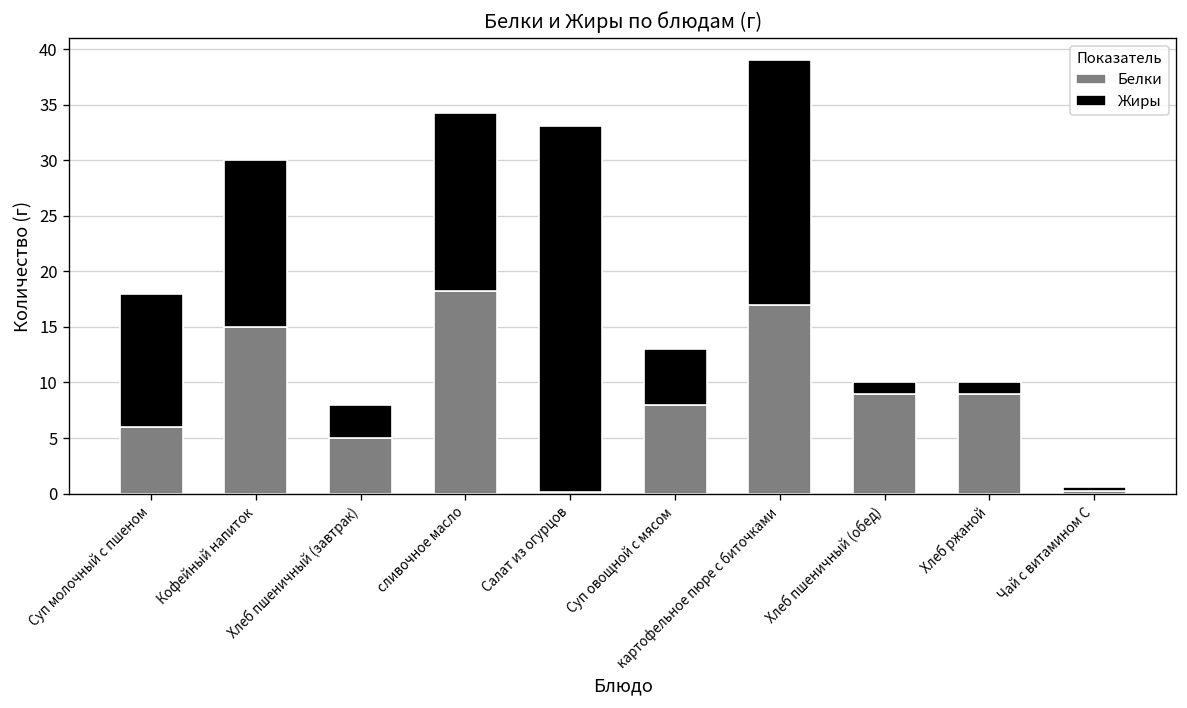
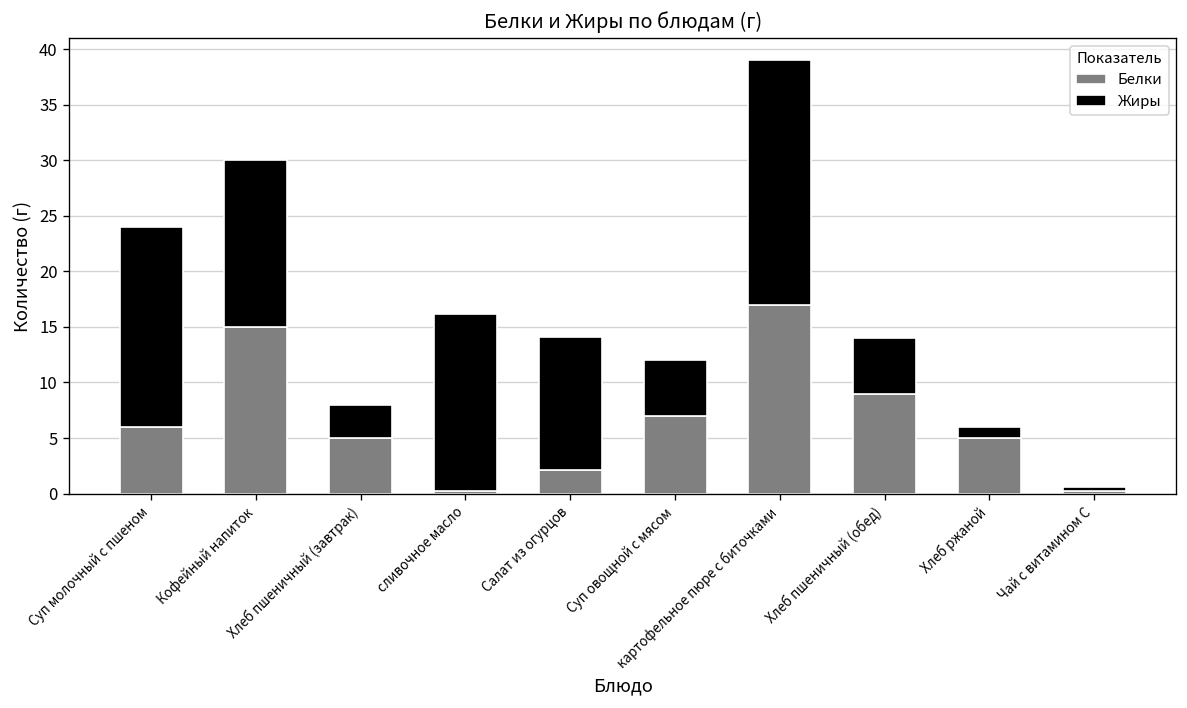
Жиры, Суп молочный с пшеном: 12 -> 18
Белки, сливочное масло: 18 -> 0
Белки, Салат из огурцов: 0 -> 2
Жиры, Салат из огурцов: 33 -> 12
Белки, Суп овощной с мясом: 8 -> 7
Жиры, Хлеб пшеничный (обед): 1 -> 5
Белки, Хлеб ржаной: 9 -> 5
